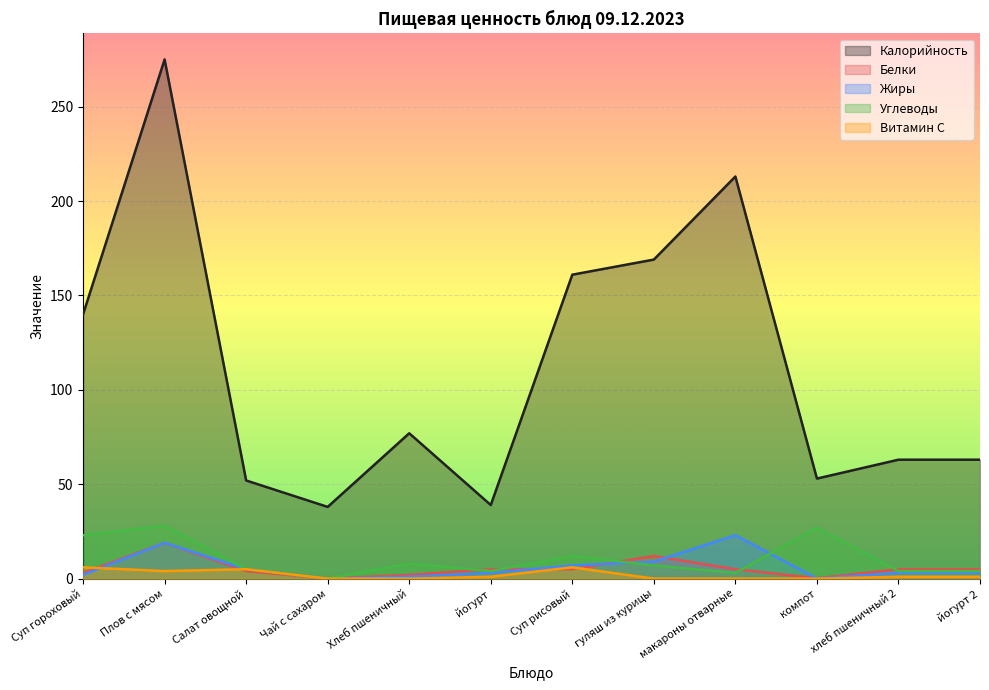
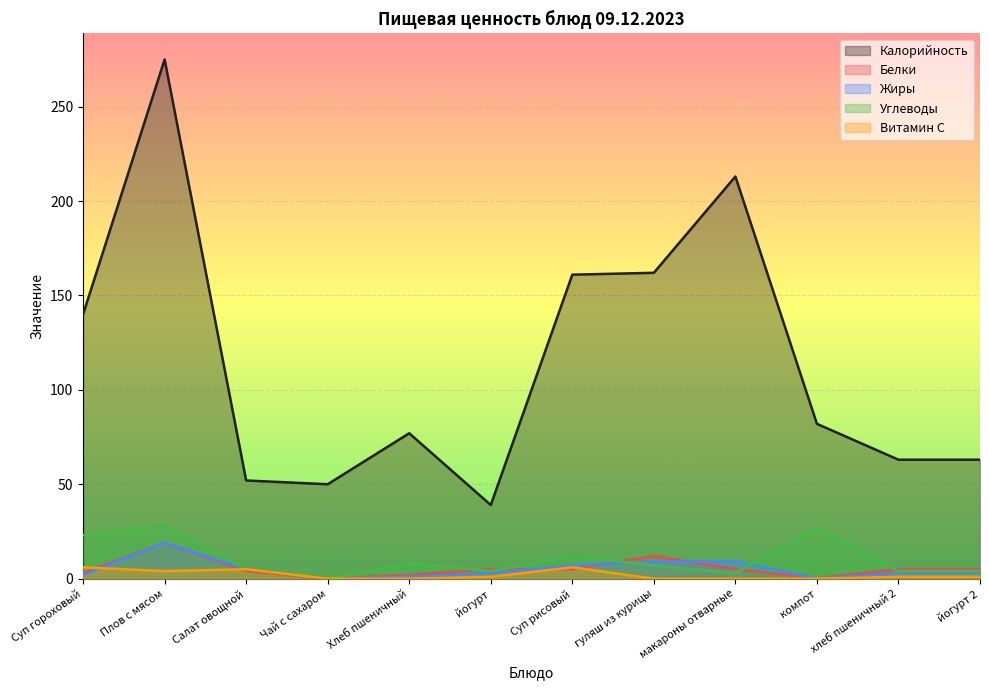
Калорийность, Чай с сахаром: 38 -> 50
Калорийность, гуляш из курицы: 169 -> 162
Жиры, макароны отварные: 23 -> 9
Калорийность, компот: 53 -> 82
